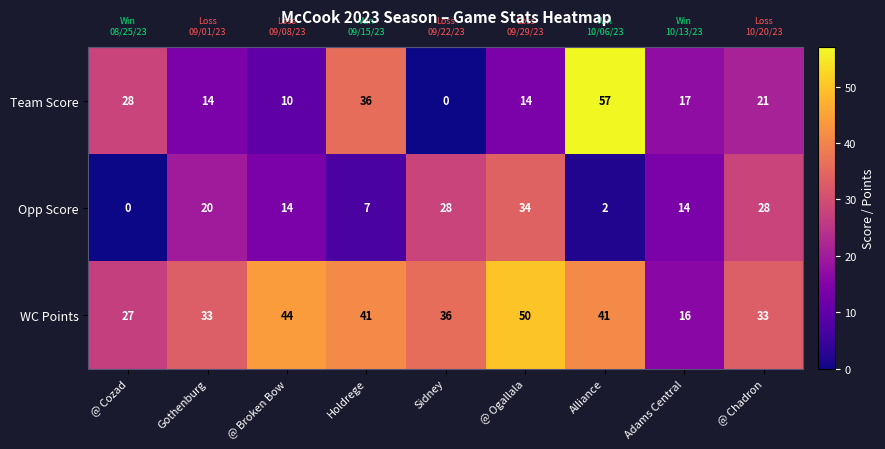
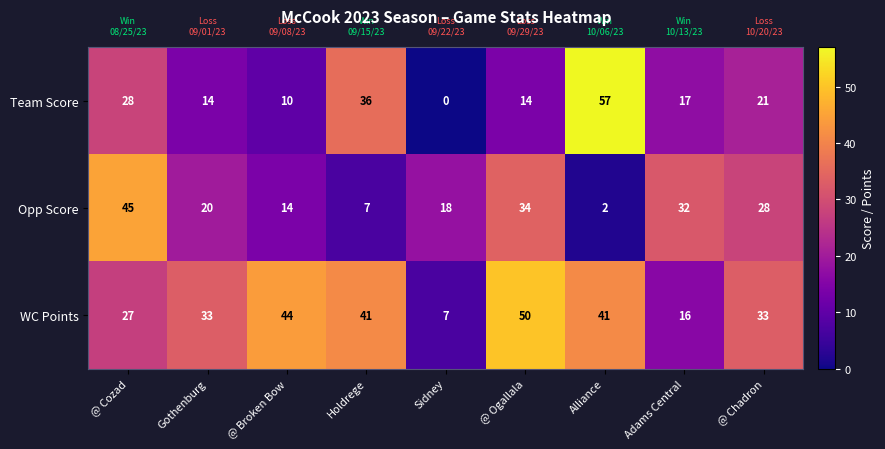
Opp Score, @ Cozad: 0 -> 45
Opp Score, Sidney: 28 -> 18
Opp Score, Adams Central: 14 -> 32
WC Points, Sidney: 36 -> 7
